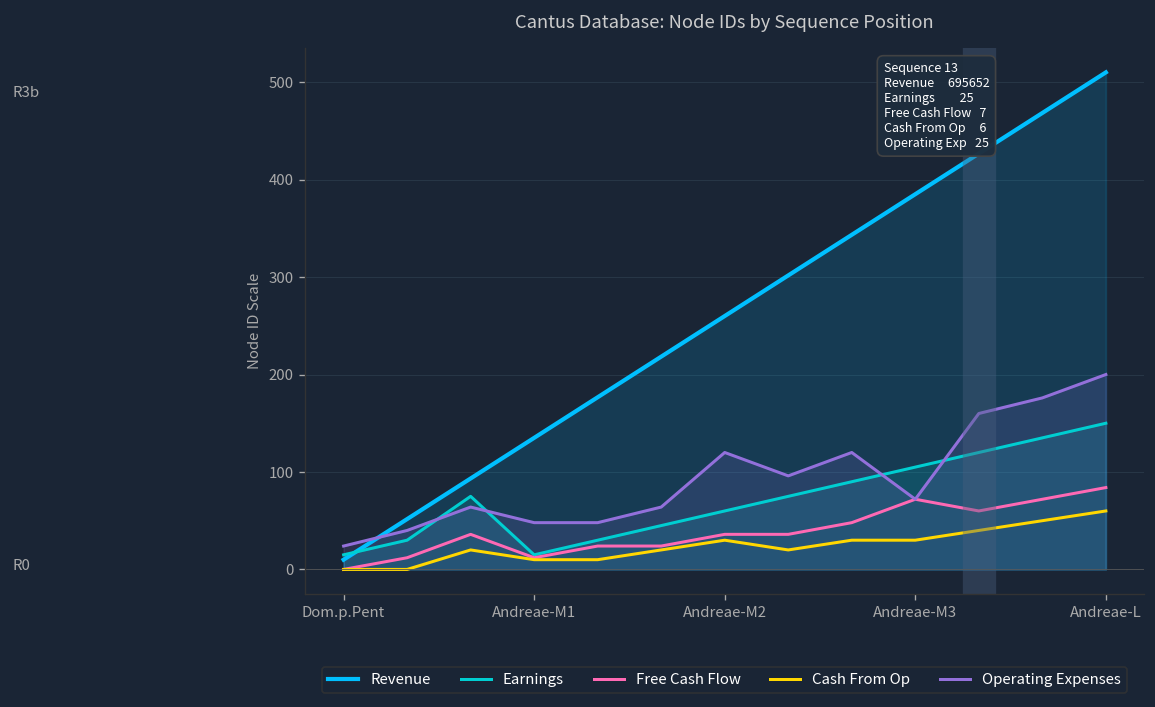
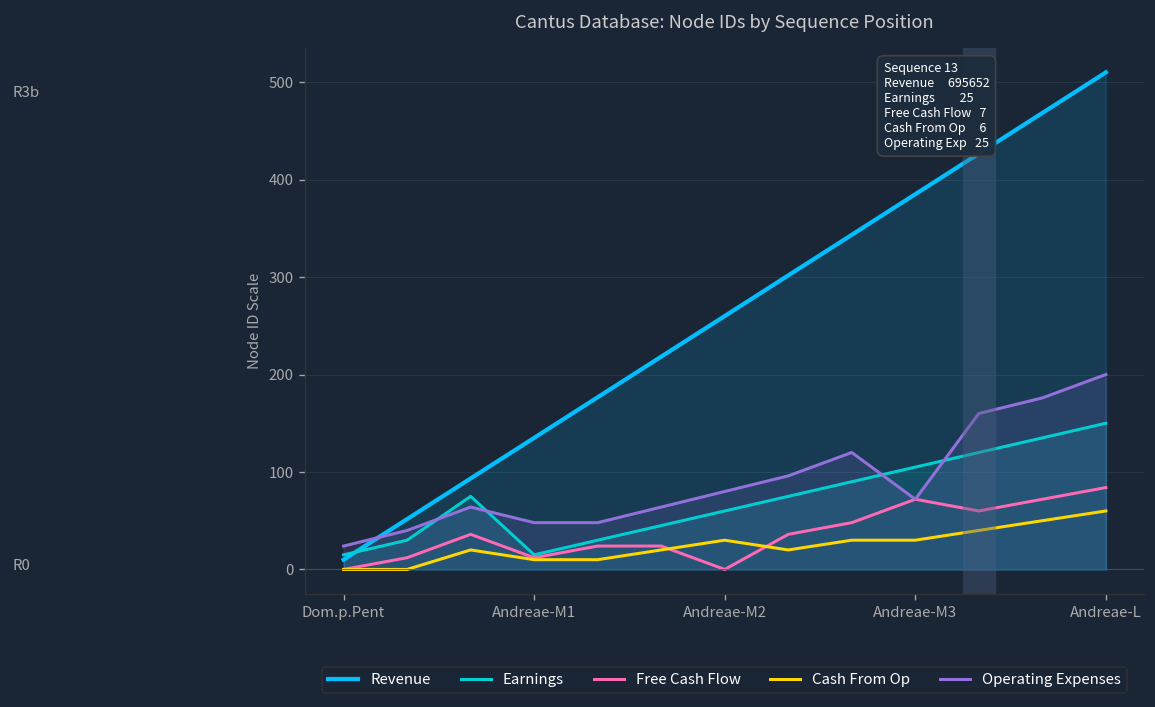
Free Cash Flow, Andreae-M2: 40 -> 0
Operating Expenses, Andreae-M2: 120 -> 80
